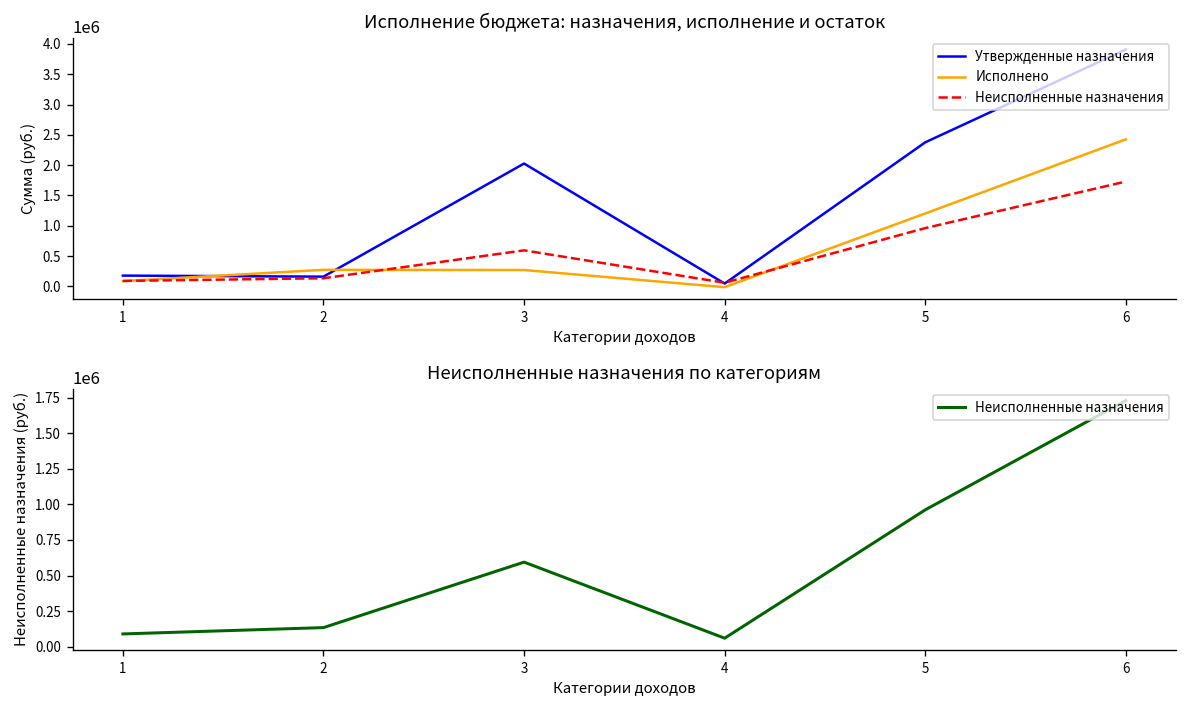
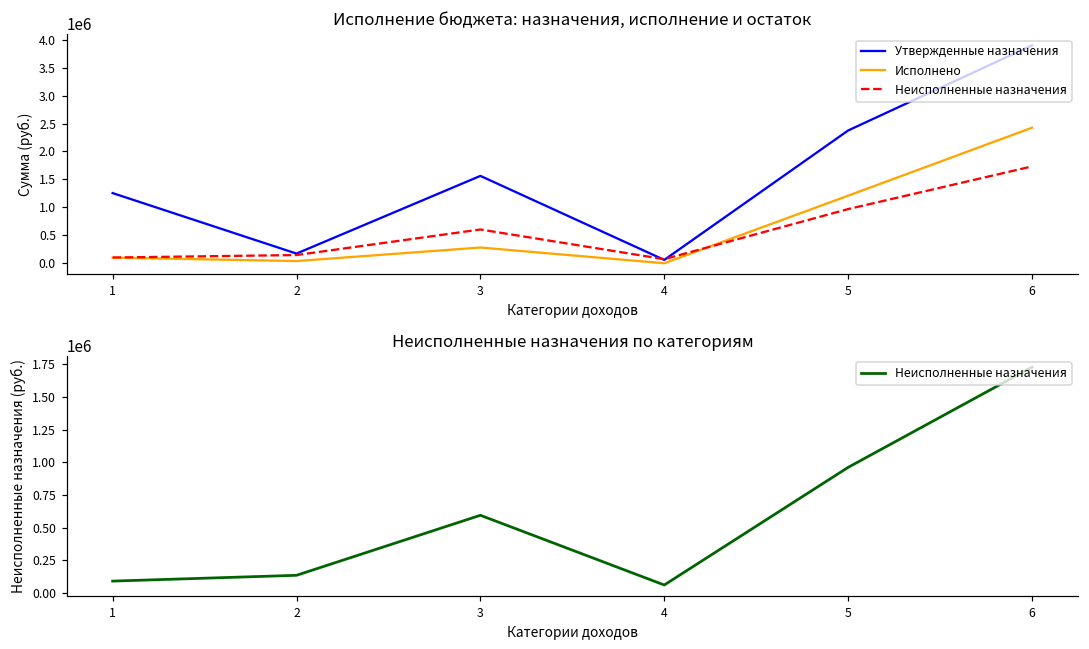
Исполнение бюджета: назначения, исполнение и остаток, Утвержденные назначения, 1: 200000 -> 1200000
Исполнение бюджета: назначения, исполнение и остаток, Исполнено, 2: 300000 -> 0
Исполнение бюджета: назначения, исполнение и остаток, Утвержденные назначения, 3: 2000000 -> 1600000
